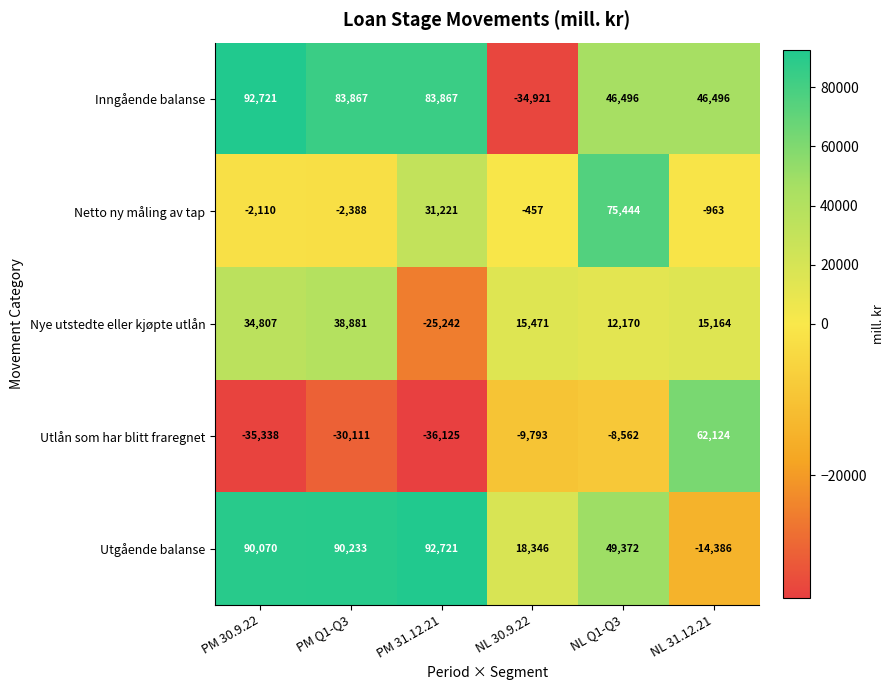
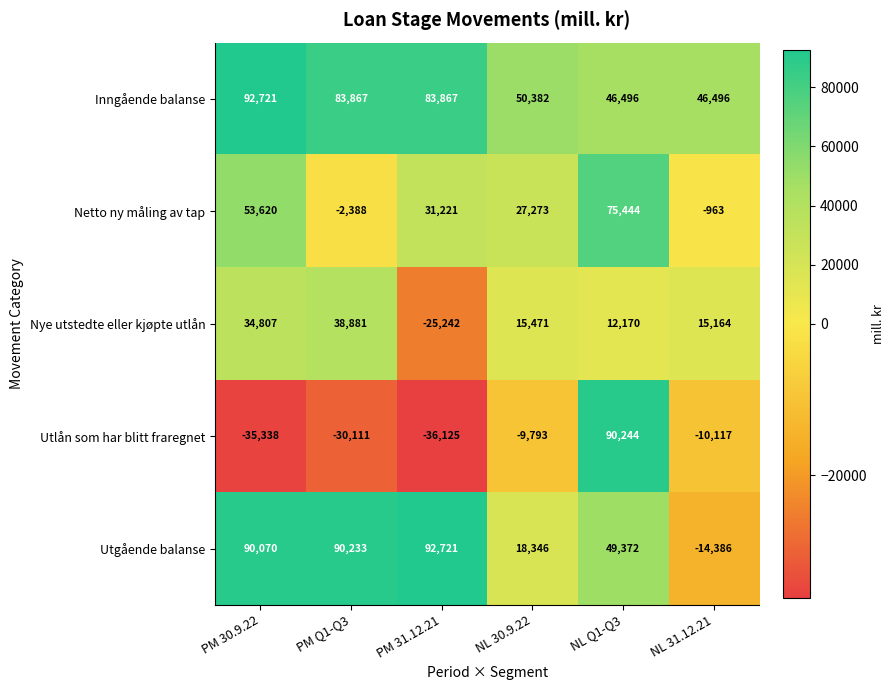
Inngående balanse, NL 30.9.22: -34,921 -> 50,382
Netto ny måling av tap, PM 30.9.22: -2,110 -> 53,620
Netto ny måling av tap, NL 30.9.22: -457 -> 27,273
Utlån som har blitt fraregnet, NL Q1-Q3: -8,562 -> 90,244
Utlån som har blitt fraregnet, NL 31.12.21: 62,124 -> -10,117
